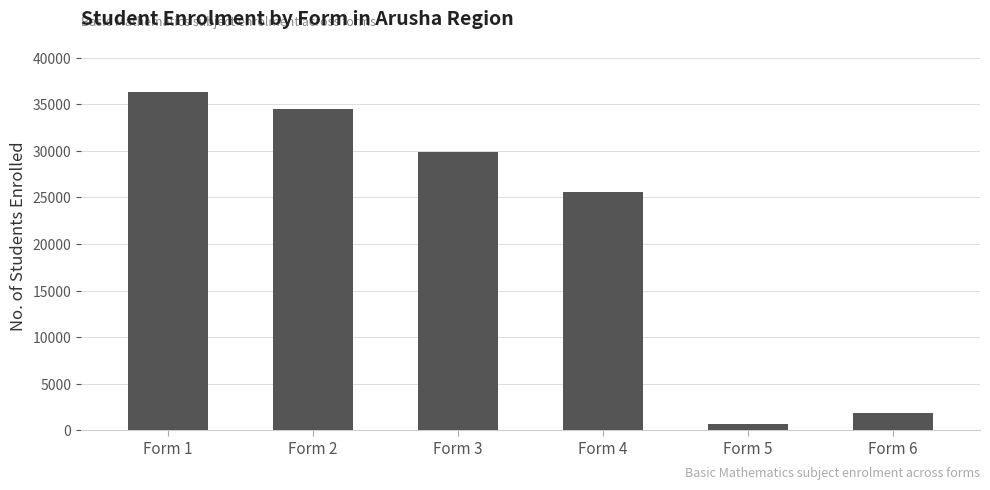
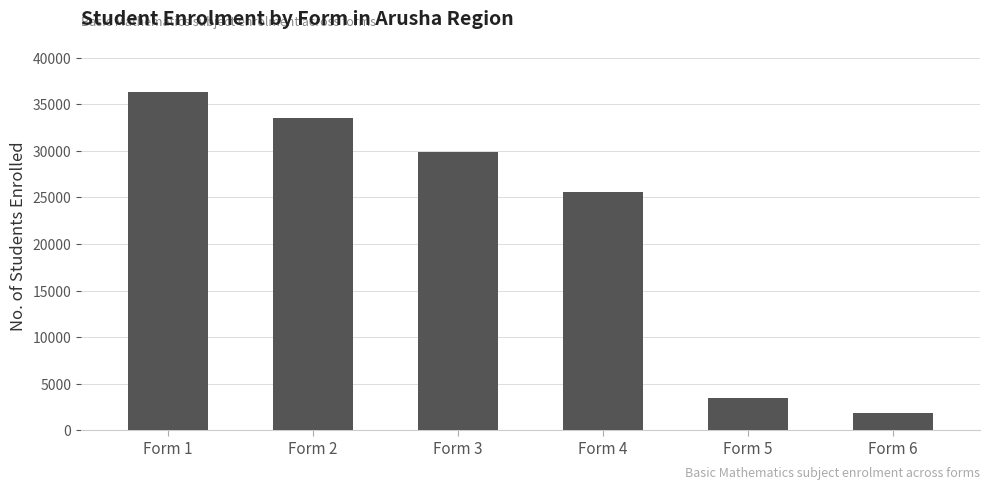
Form 2: 34500 -> 33600
Form 5: 1000 -> 4000
